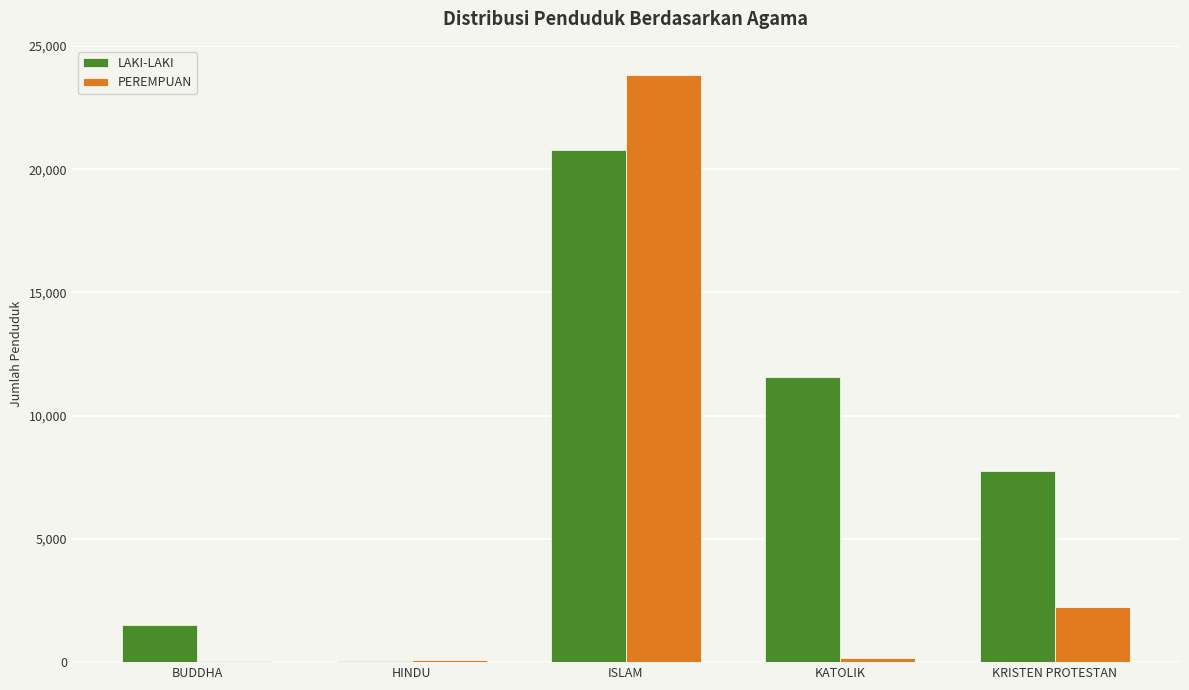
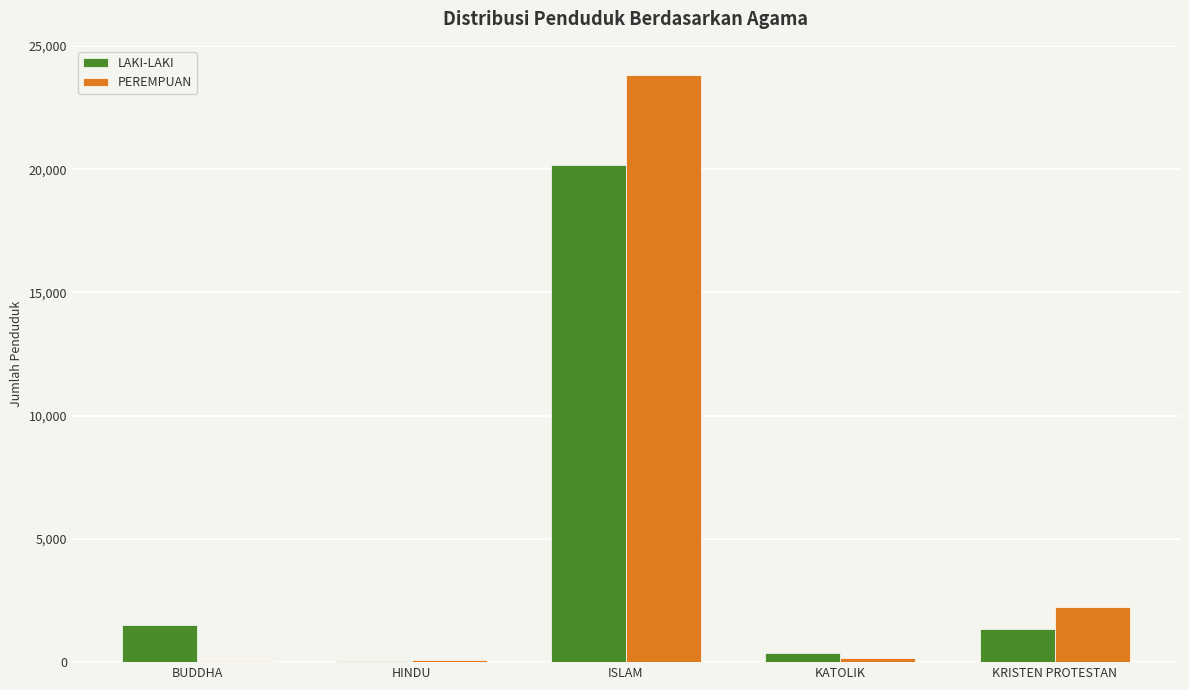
LAKI-LAKI, ISLAM: 20,800 -> 20,200
LAKI-LAKI, KATOLIK: 11,600 -> 400
LAKI-LAKI, KRISTEN PROTESTAN: 7,800 -> 1,400
